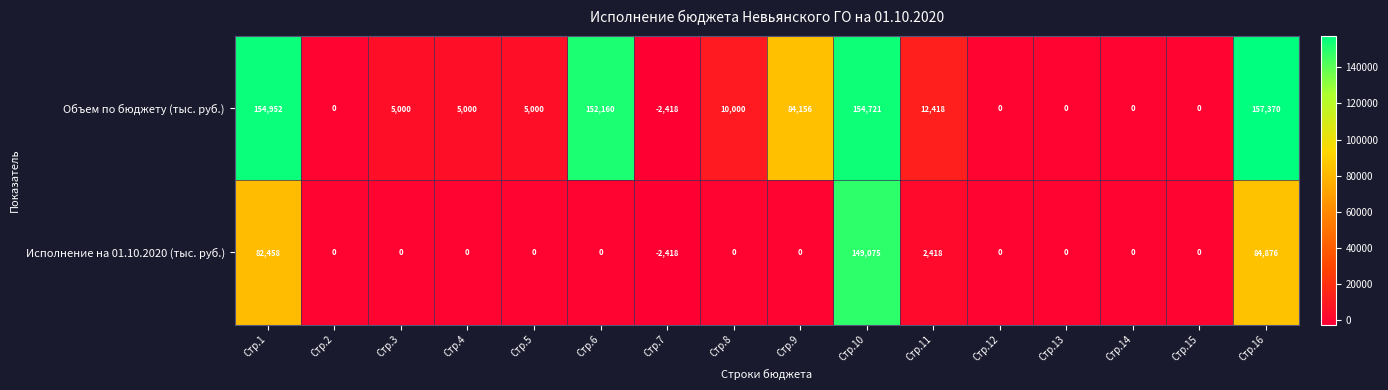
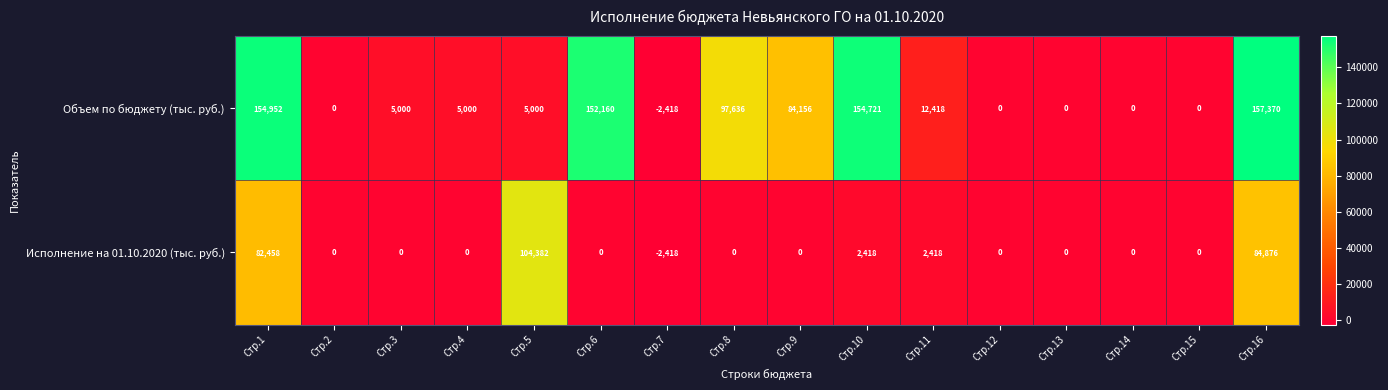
Объем по бюджету (тыс. руб.), Стр.8: 10,000 -> 97,636
Исполнение на 01.10.2020 (тыс. руб.), Стр.5: 0 -> 104,382
Исполнение на 01.10.2020 (тыс. руб.), Стр.10: 149,075 -> 2,418
